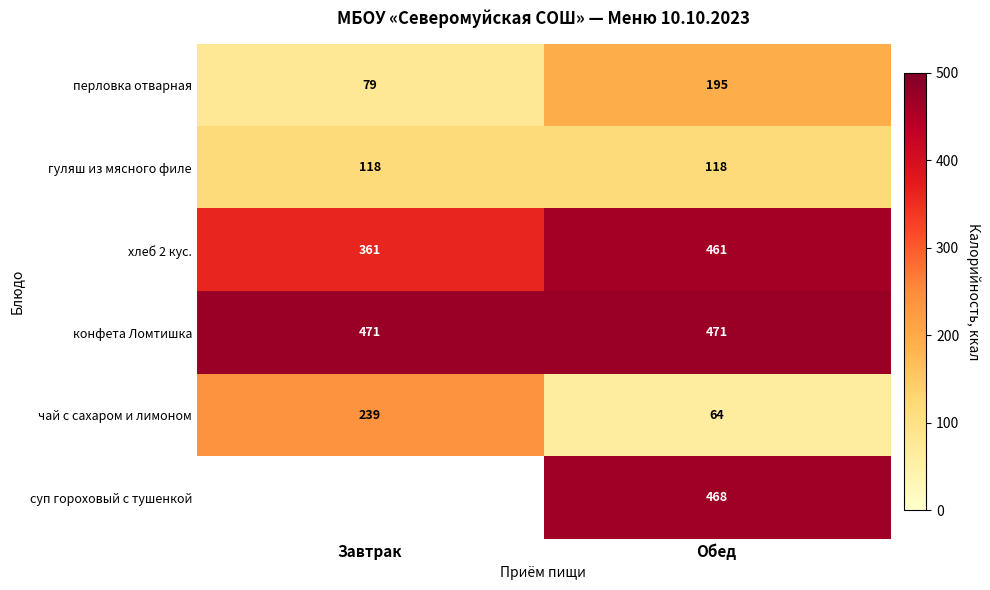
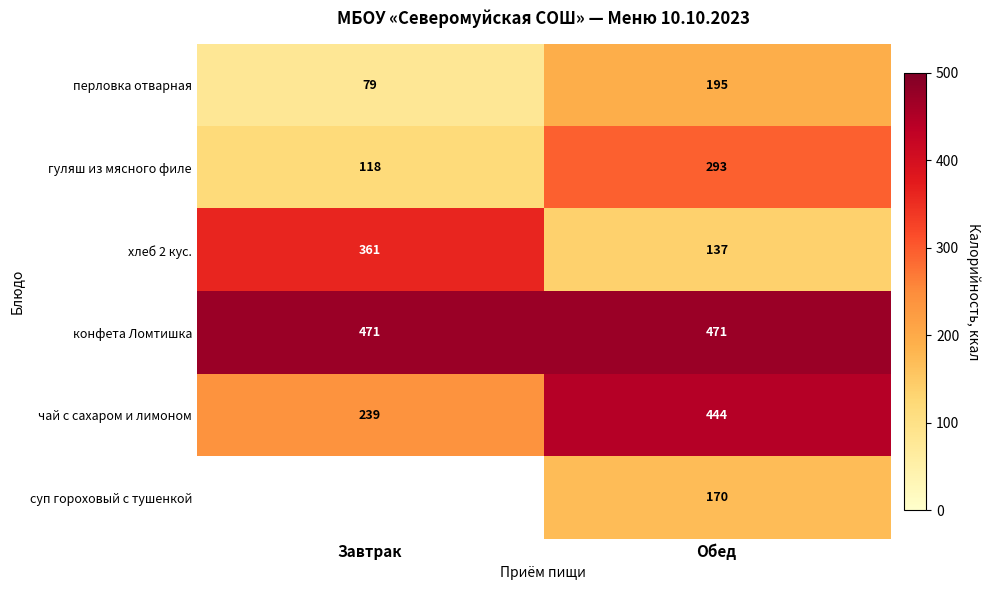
гуляш из мясного филе, Обед: 118 -> 293
хлеб 2 кус., Обед: 461 -> 137
чай с сахаром и лимоном, Обед: 64 -> 444
суп гороховый с тушенкой, Обед: 468 -> 170
